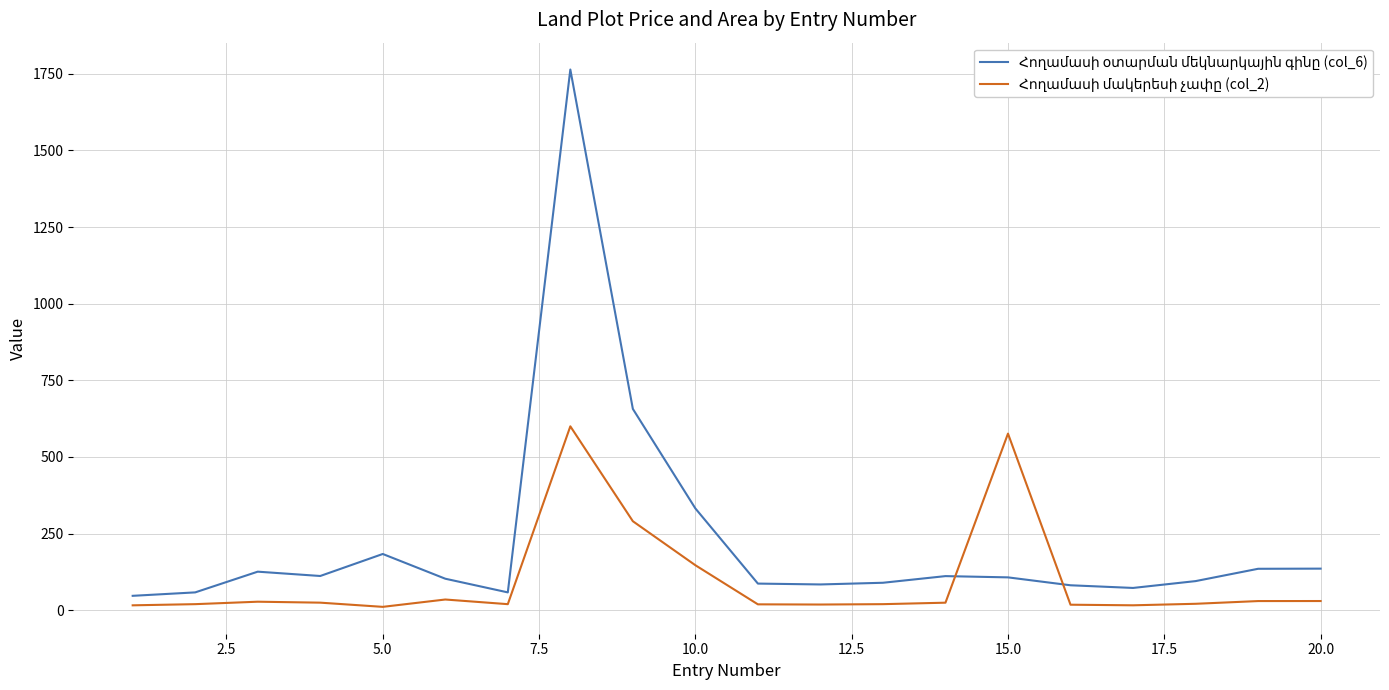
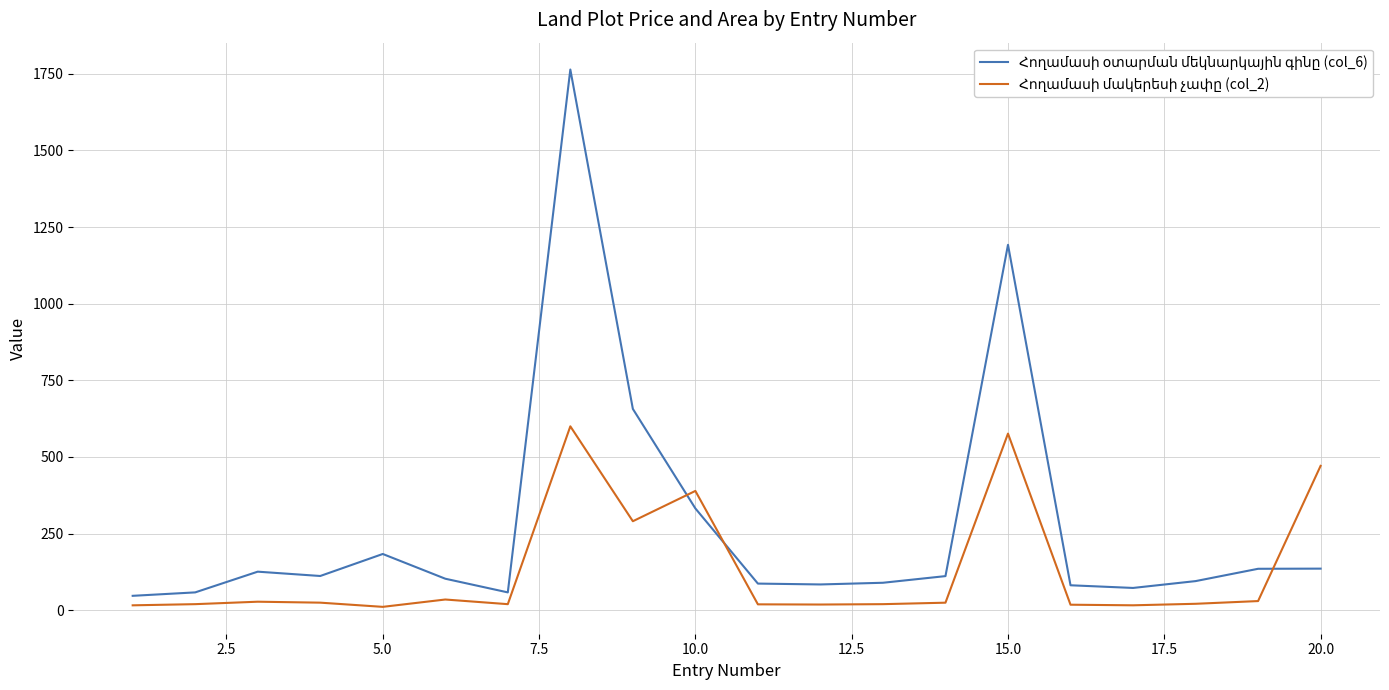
Հողամասի մակերեսի չափը (col_2), 10.0: 150 -> 390
Հողամասի օտարման մեկնարկային գինը (col_6), 15.0: 110 -> 1190
Հողամասի մակերեսի չափը (col_2), 20.0: 30 -> 470
